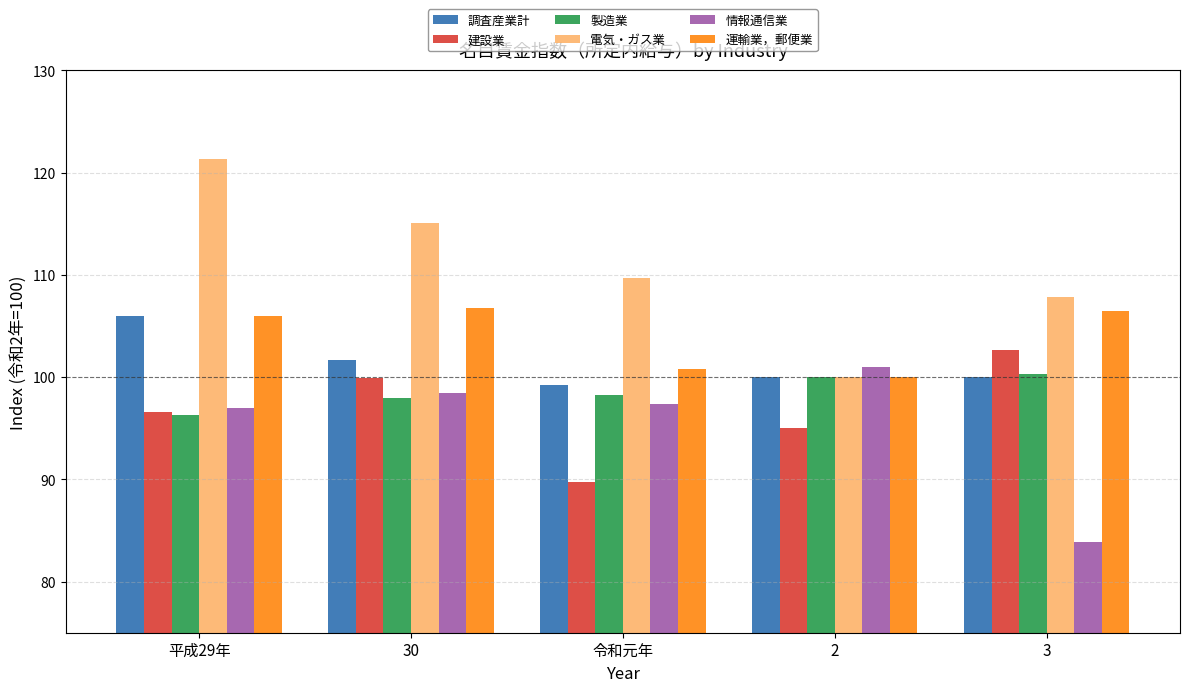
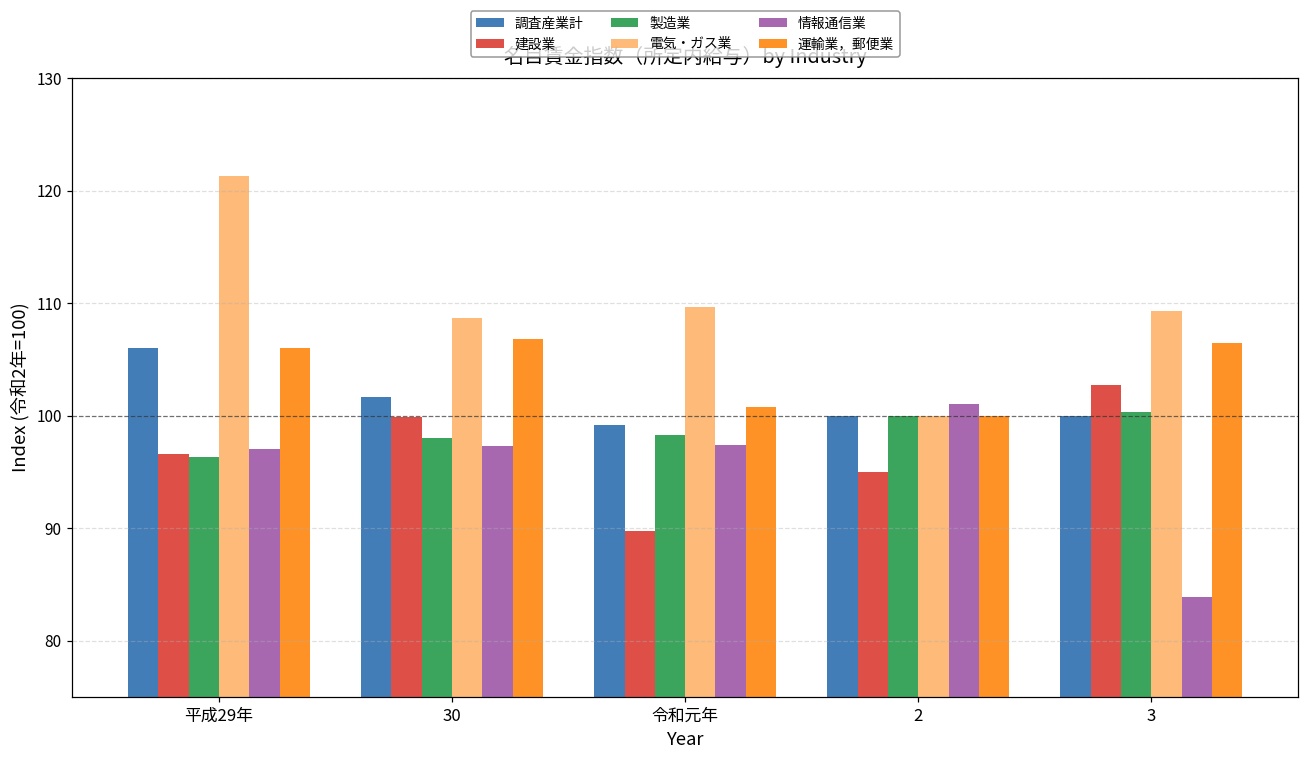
電気・ガス業, 30: 115.1 -> 108.7
情報通信業, 30: 98.4 -> 97.3
電気・ガス業, 3: 107.8 -> 109.3
